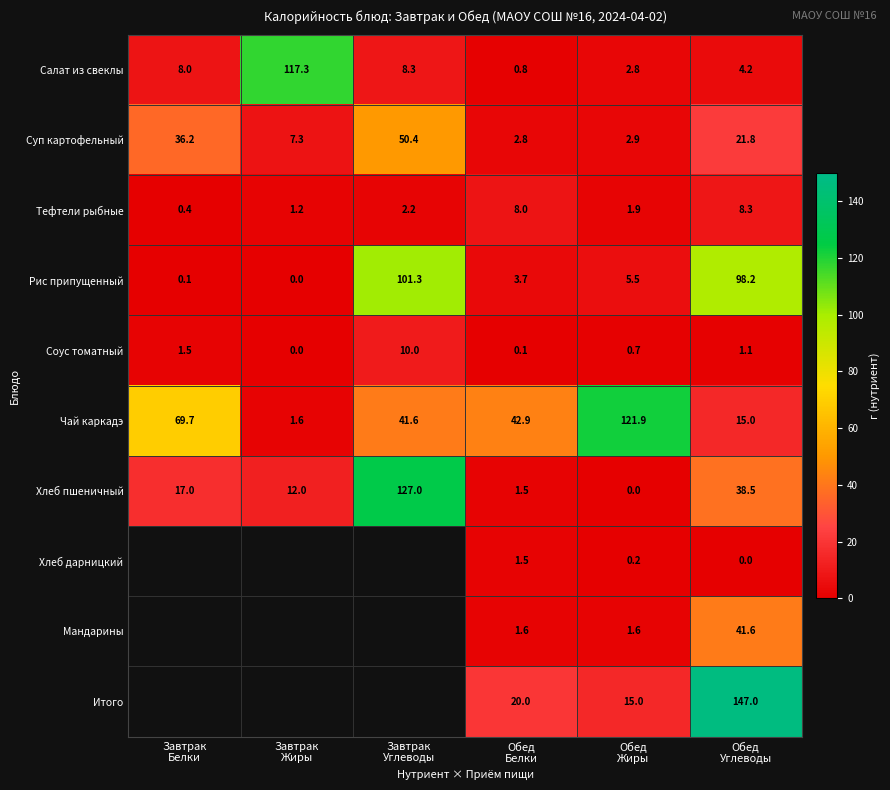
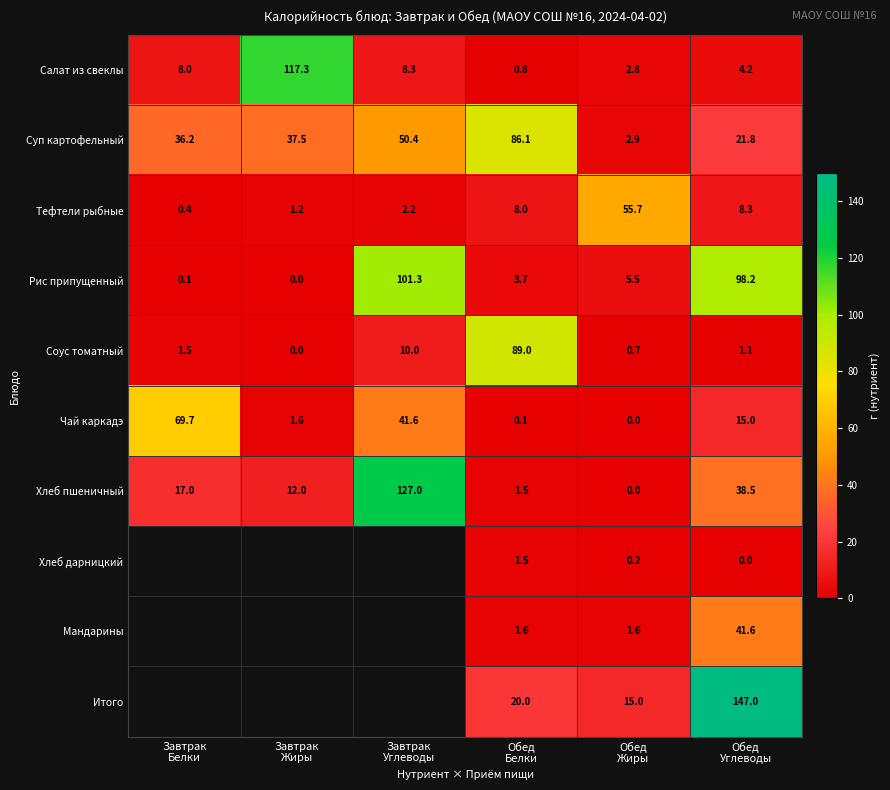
Суп картофельный, Завтрак Жиры: 7.3 -> 37.5
Суп картофельный, Обед Белки: 2.8 -> 86.1
Тефтели рыбные, Обед Жиры: 1.9 -> 55.7
Соус томатный, Обед Белки: 0.1 -> 89.0
Чай каркадэ, Обед Белки: 42.9 -> 0.1
Чай каркадэ, Обед Жиры: 121.9 -> 0.0
